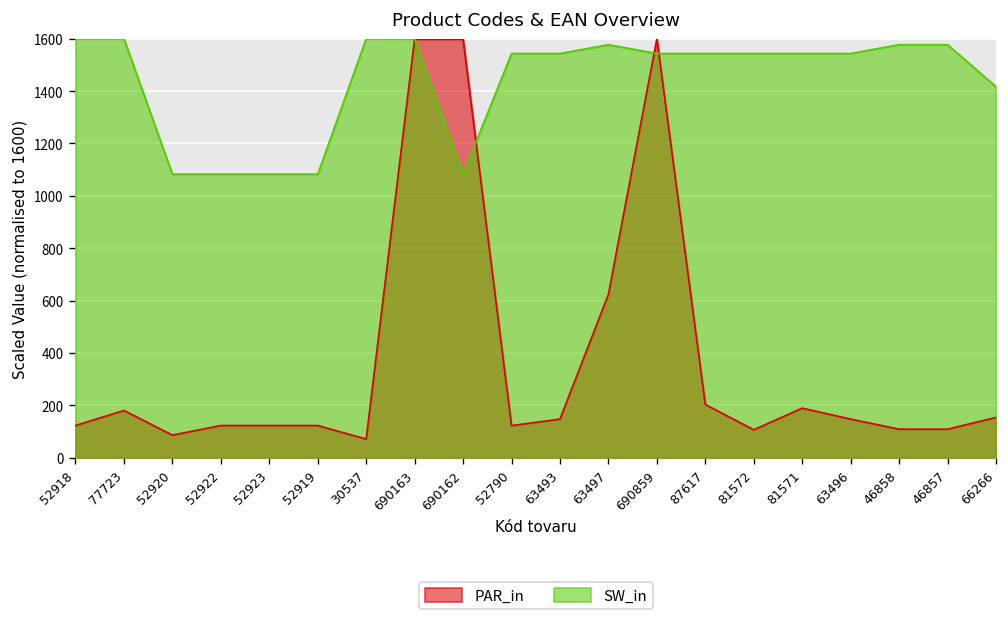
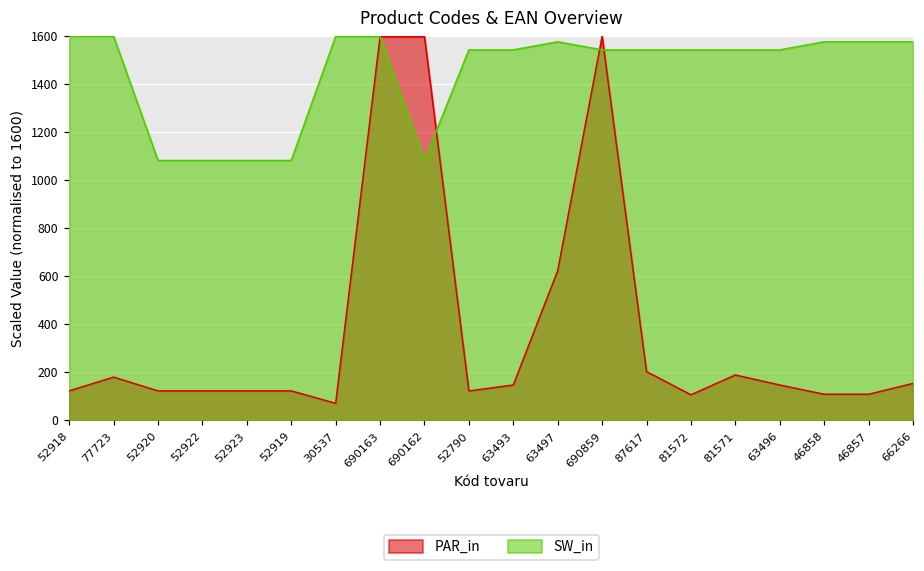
PAR_in, 52920: 90 -> 120
SW_in, 66266: 1420 -> 1580
